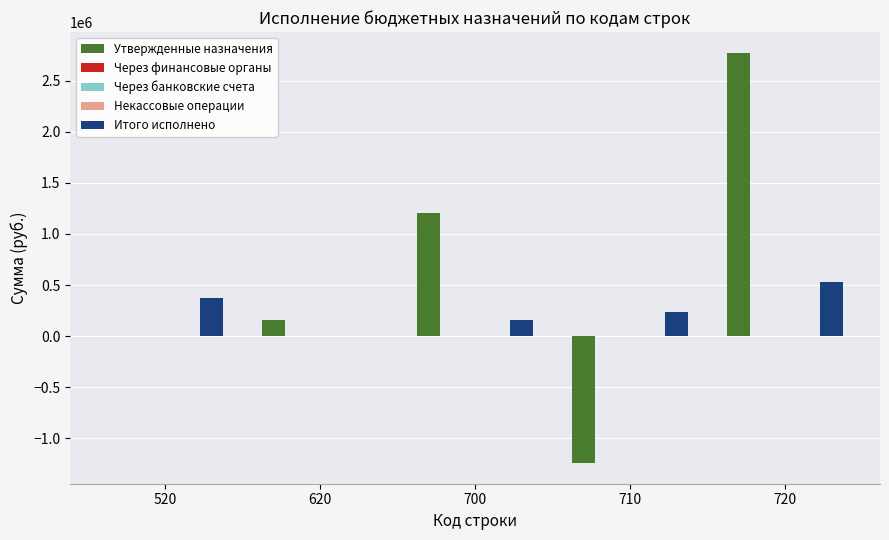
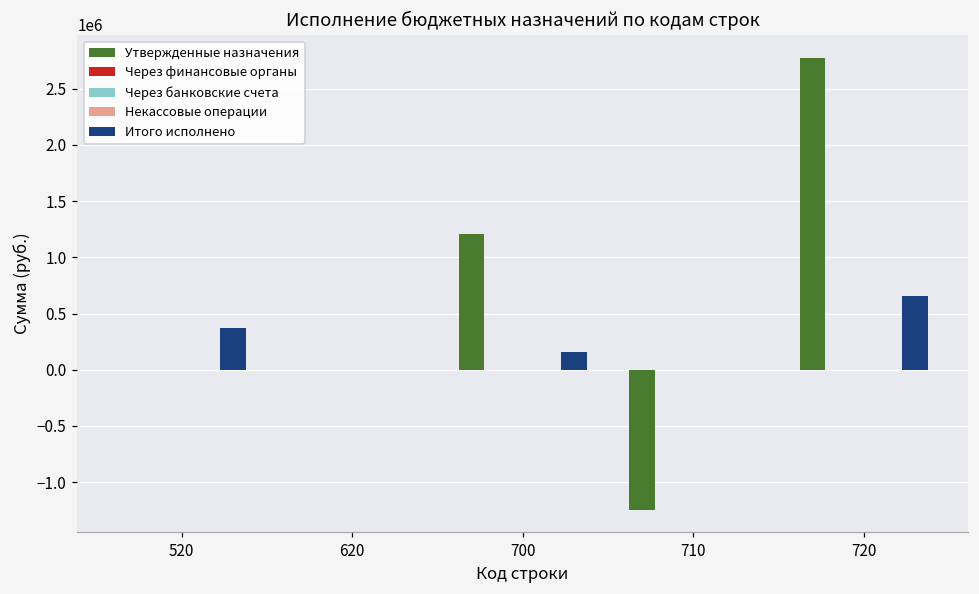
Утвержденные назначения, 620: 160000 -> 0
Итого исполнено, 710: 230000 -> 0
Итого исполнено, 720: 530000 -> 650000
